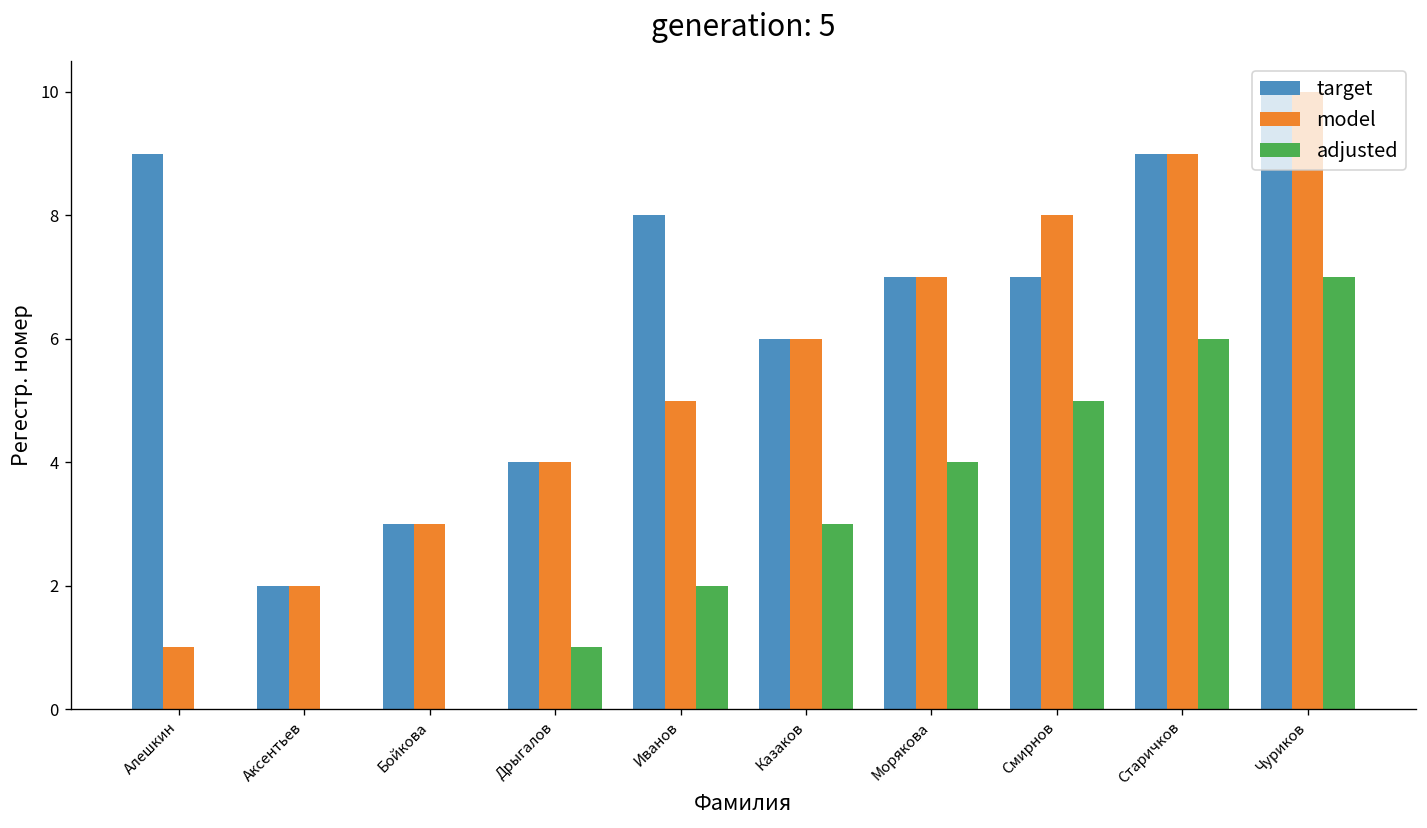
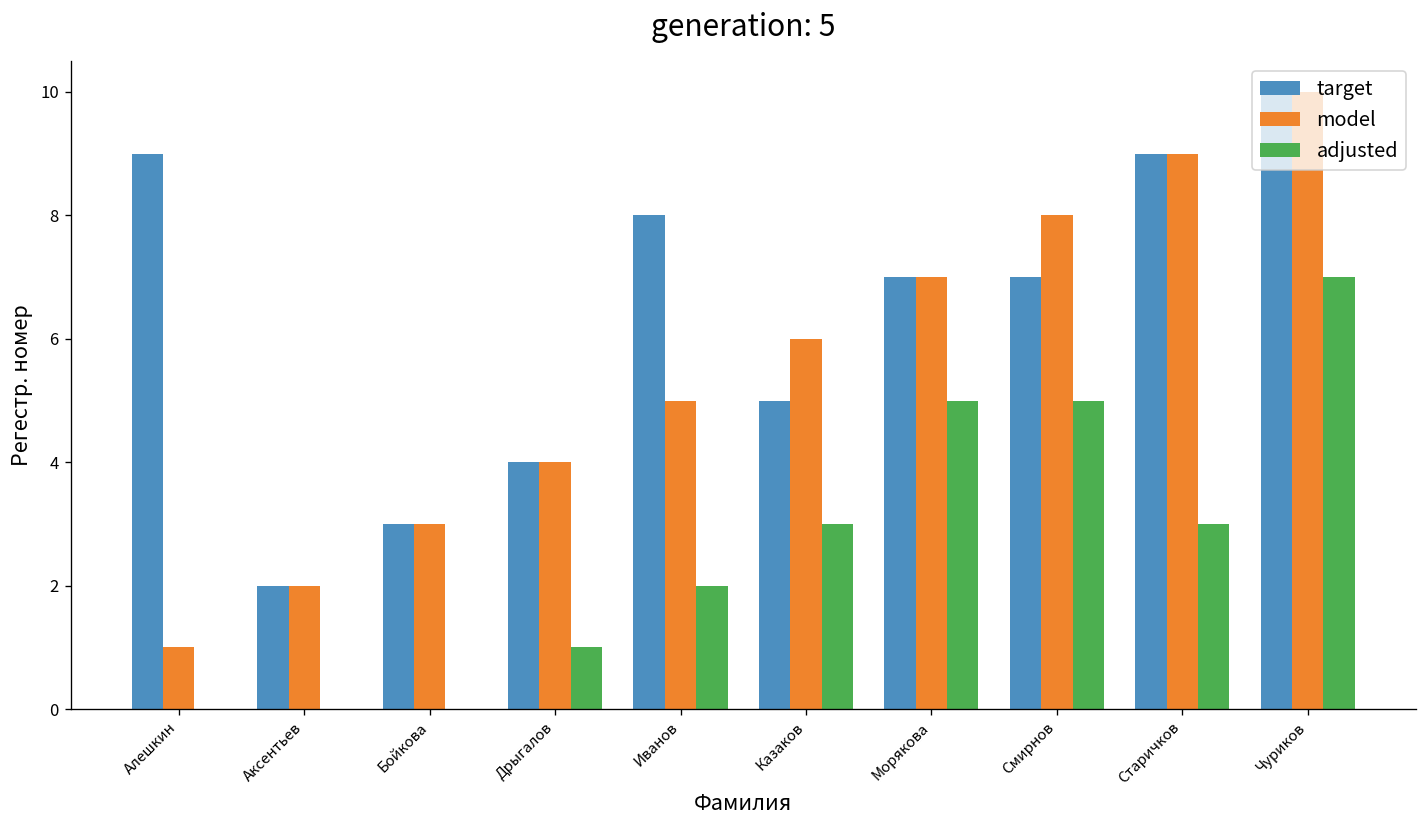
target, Казаков: 6 -> 5
adjusted, Морякова: 4 -> 5
adjusted, Старичков: 6 -> 3
